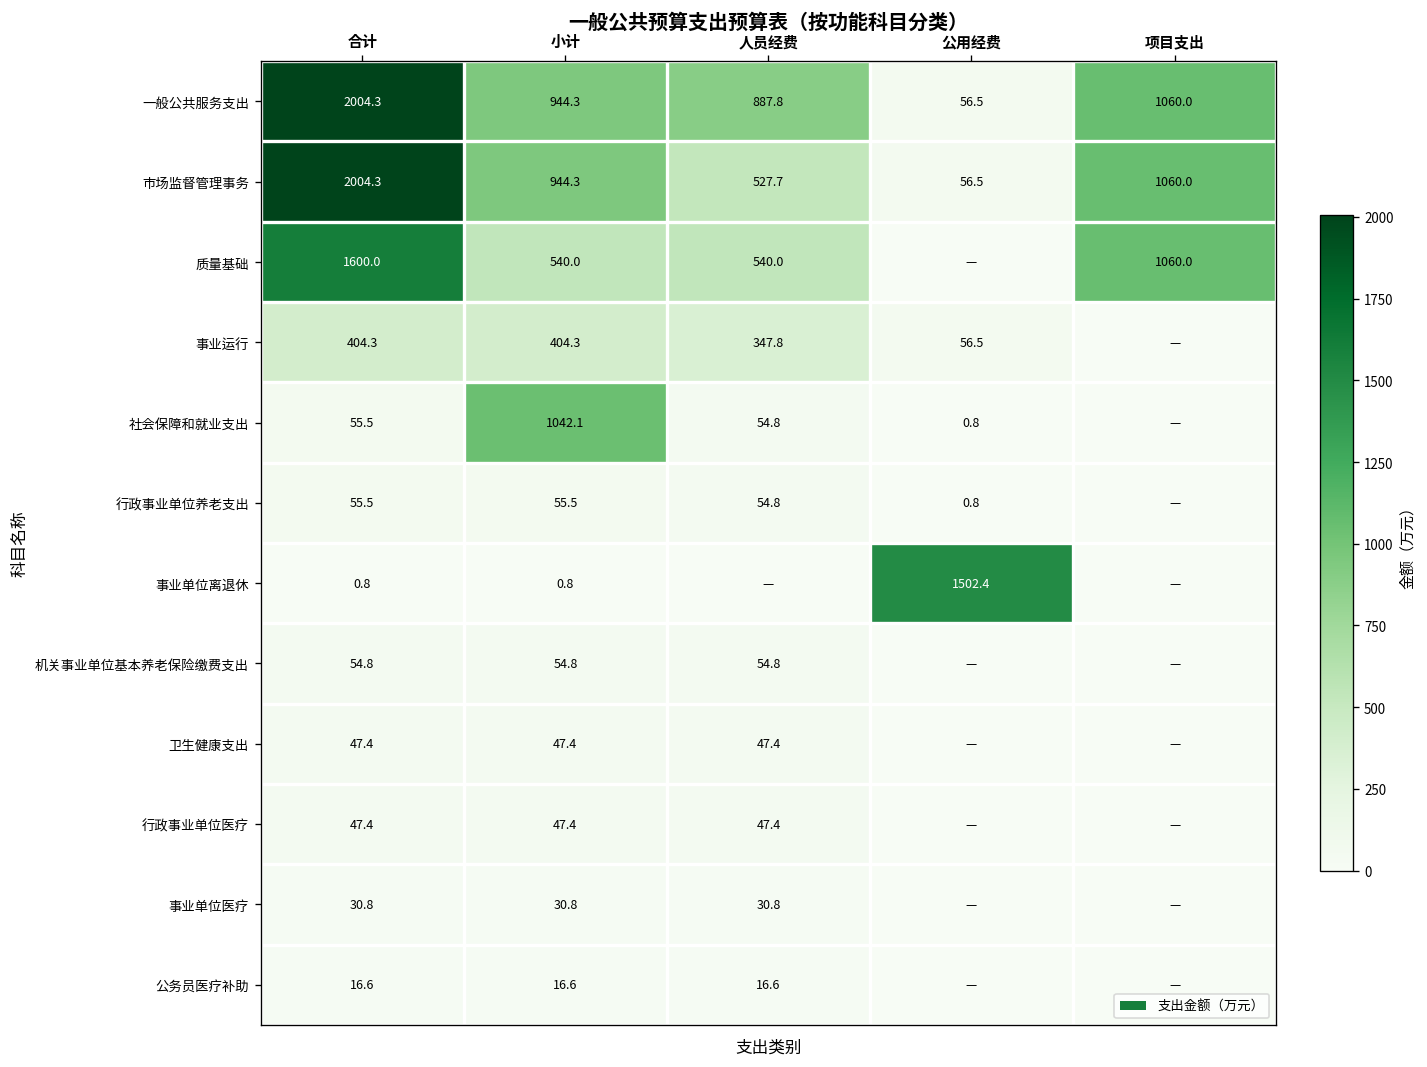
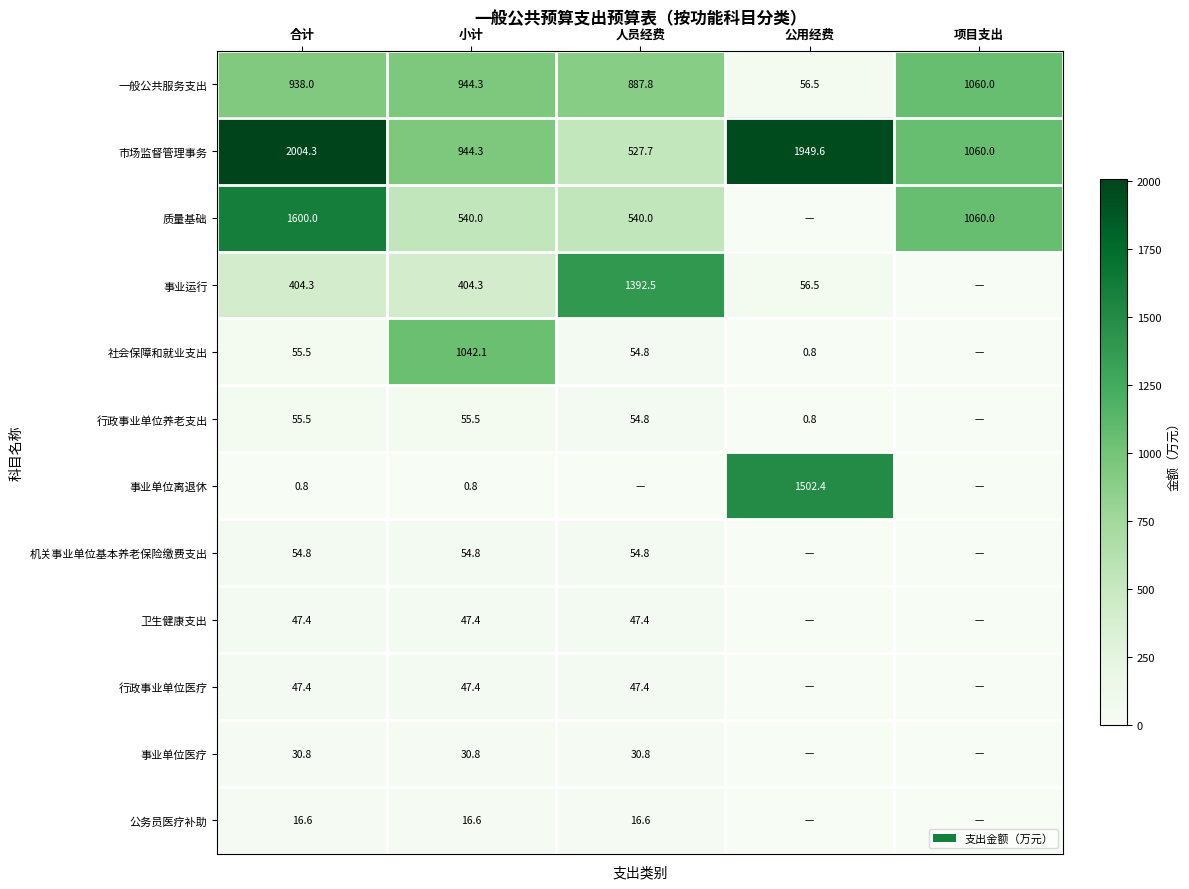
一般公共服务支出, 合计: 2004.3 -> 938.0
市场监督管理事务, 公用经费: 56.5 -> 1949.6
事业运行, 人员经费: 347.8 -> 1392.5
